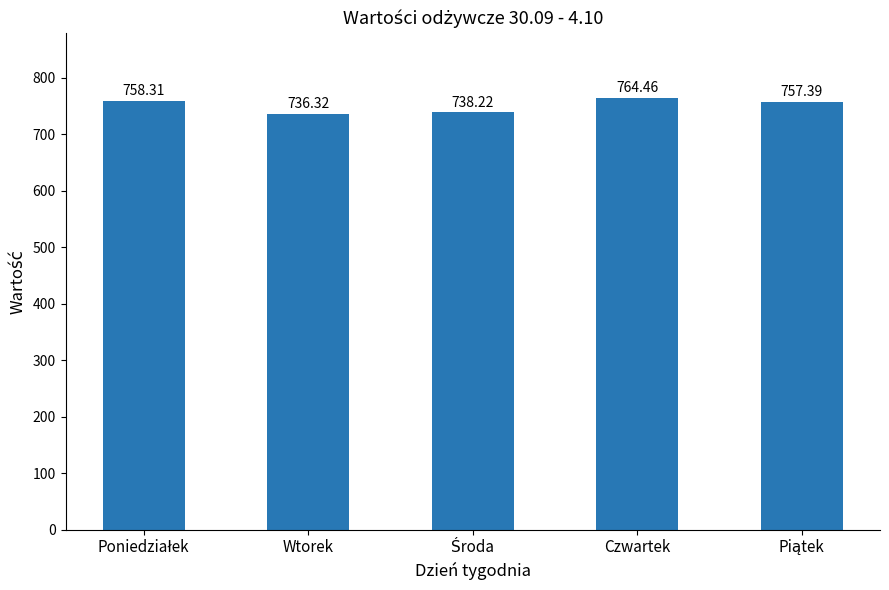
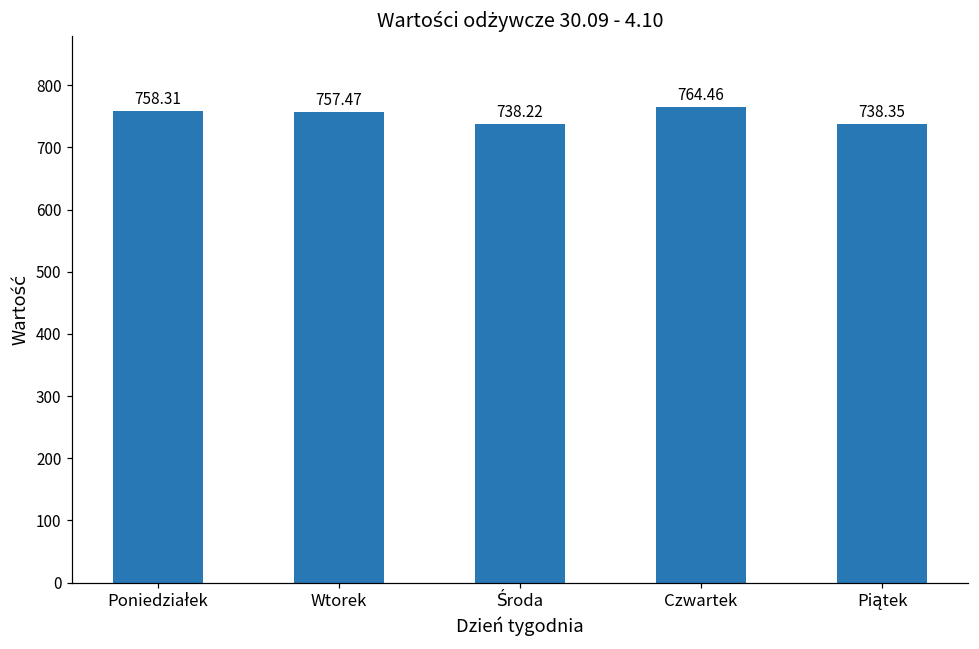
Wtorek: 736.32 -> 757.47
Piątek: 757.39 -> 738.35
